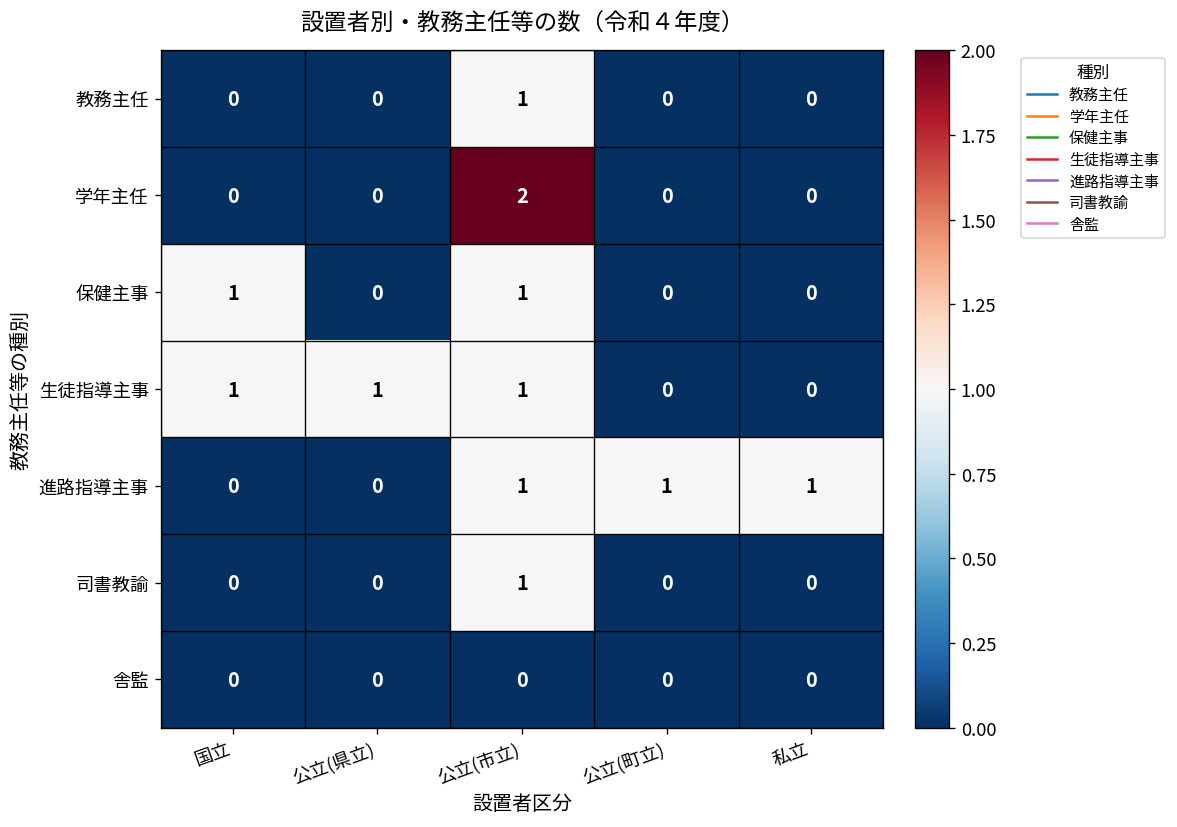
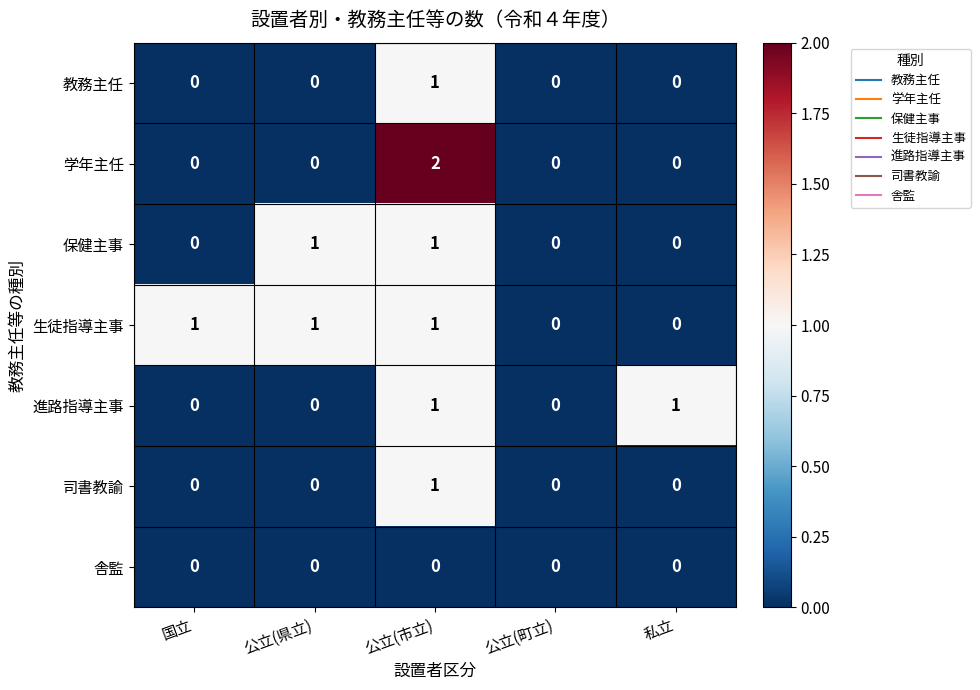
保健主事, 国立: 1 -> 0
保健主事, 公立(県立): 0 -> 1
進路指導主事, 公立(町立): 1 -> 0
